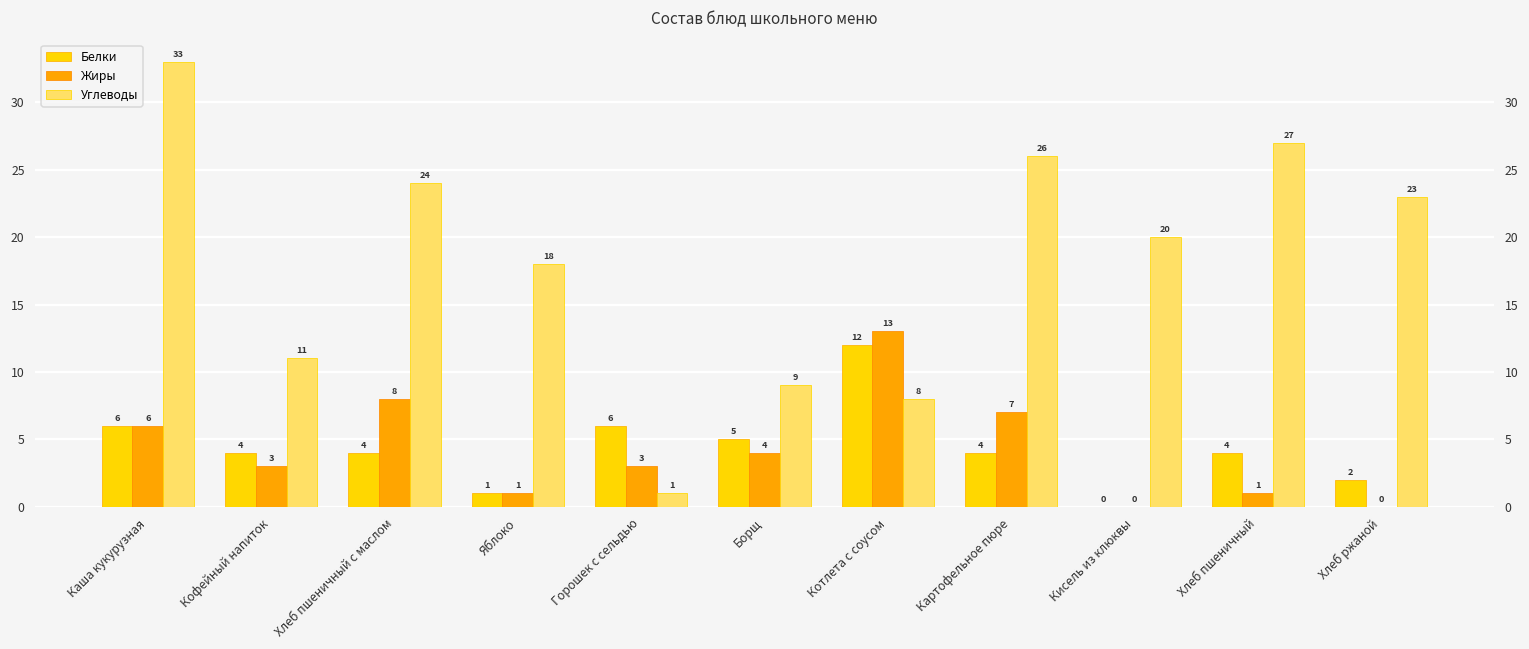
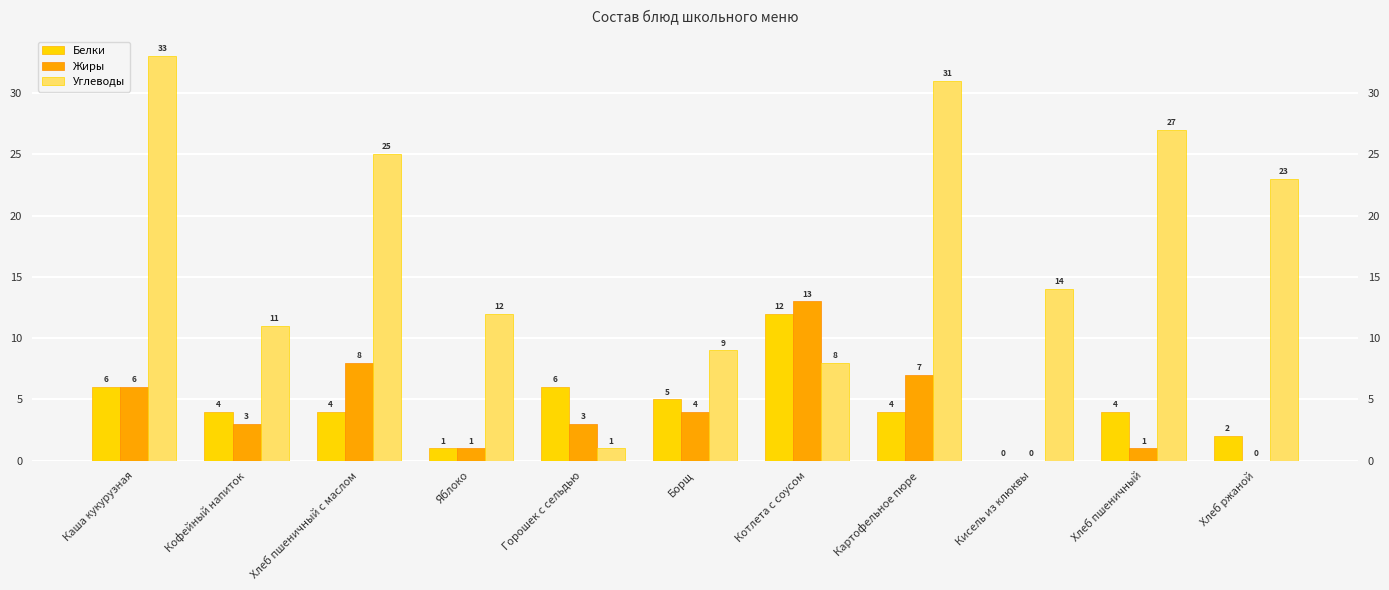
Углеводы, Хлеб пшеничный с маслом: 24 -> 25
Углеводы, Яблоко: 18 -> 12
Углеводы, Картофельное пюре: 26 -> 31
Углеводы, Кисель из клюквы: 20 -> 14
